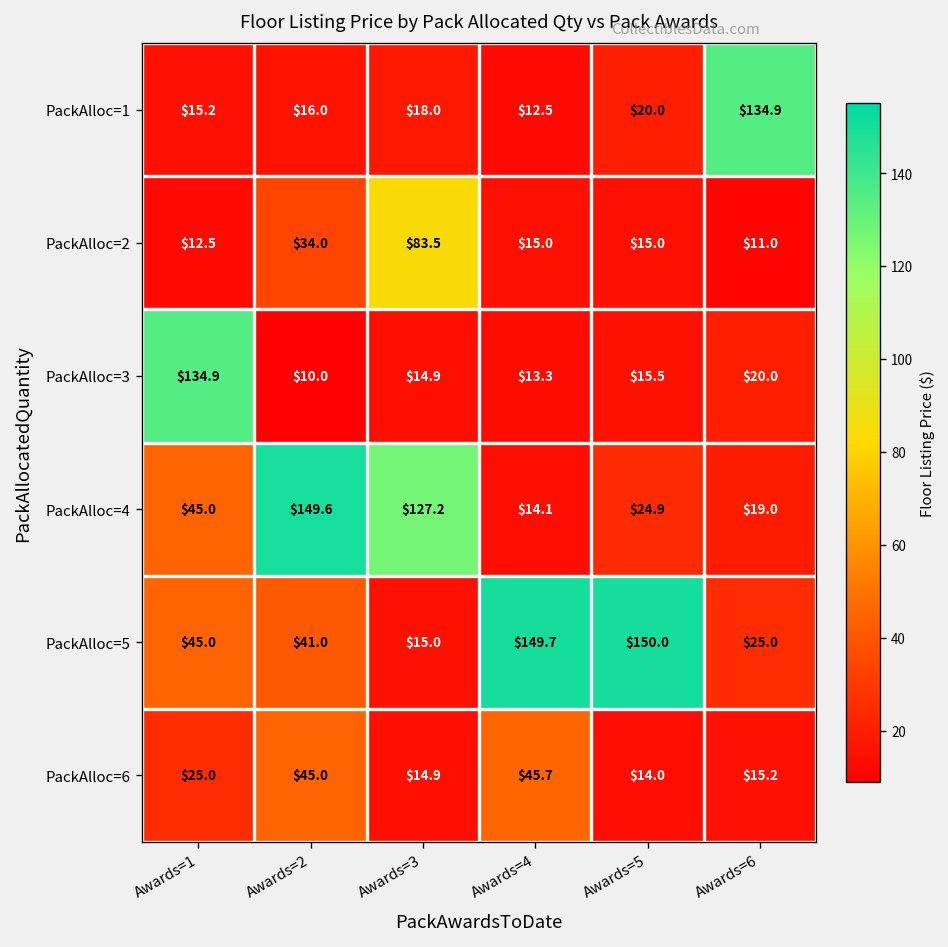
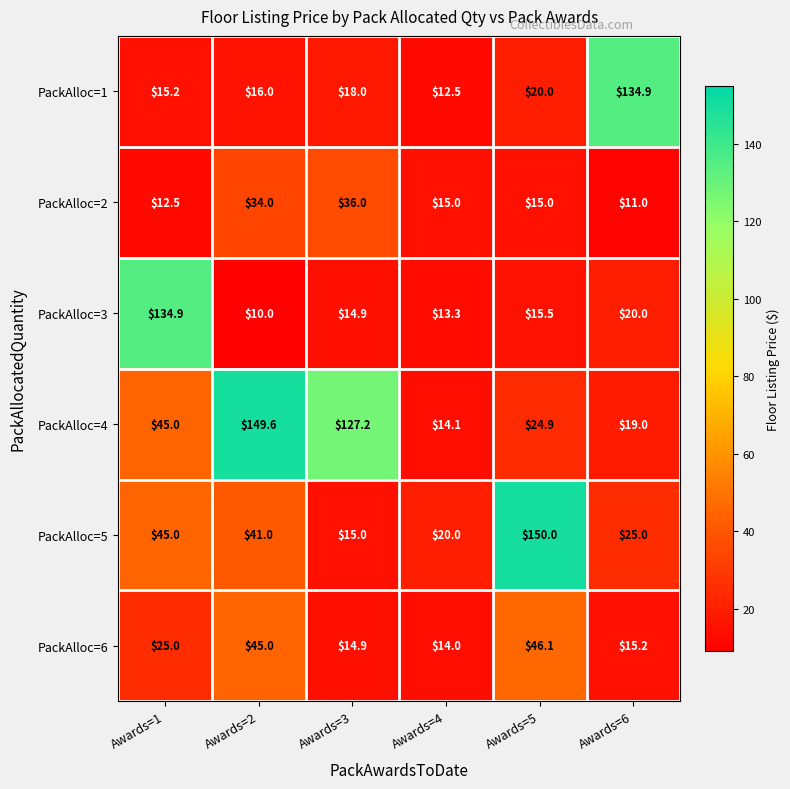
PackAlloc=2, Awards=3: $83.5 -> $36.0
PackAlloc=5, Awards=4: $149.7 -> $20.0
PackAlloc=6, Awards=4: $45.7 -> $14.0
PackAlloc=6, Awards=5: $14.0 -> $46.1
